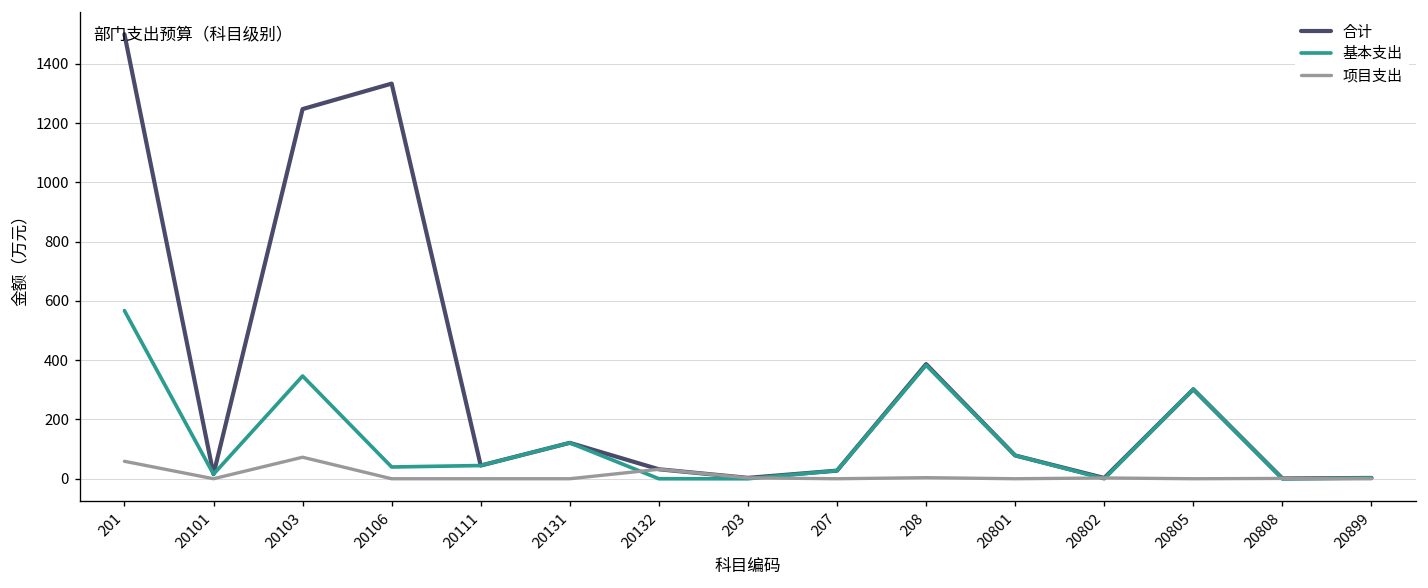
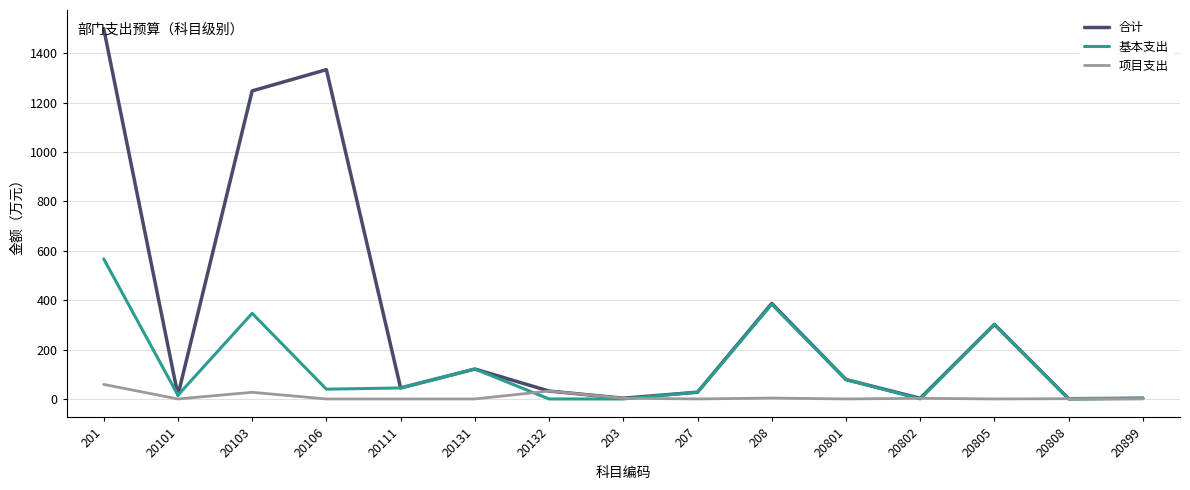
项目支出, 20103: 70 -> 30
